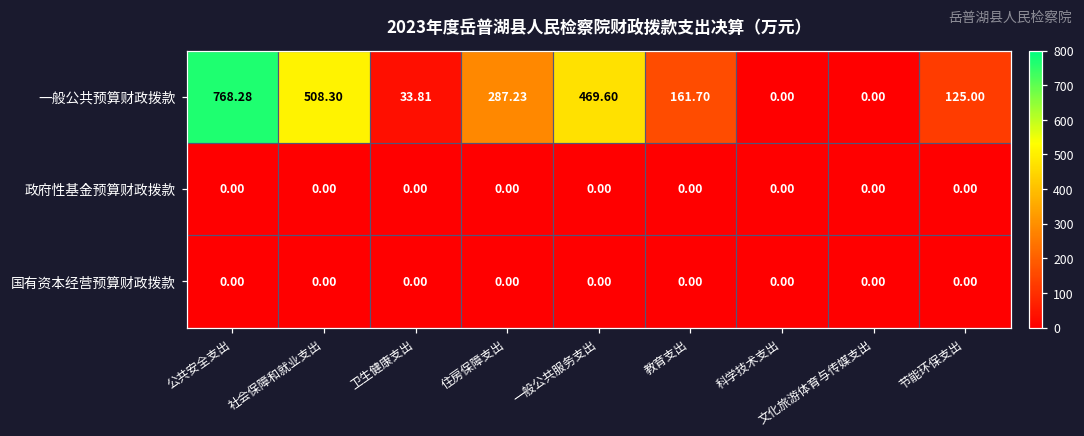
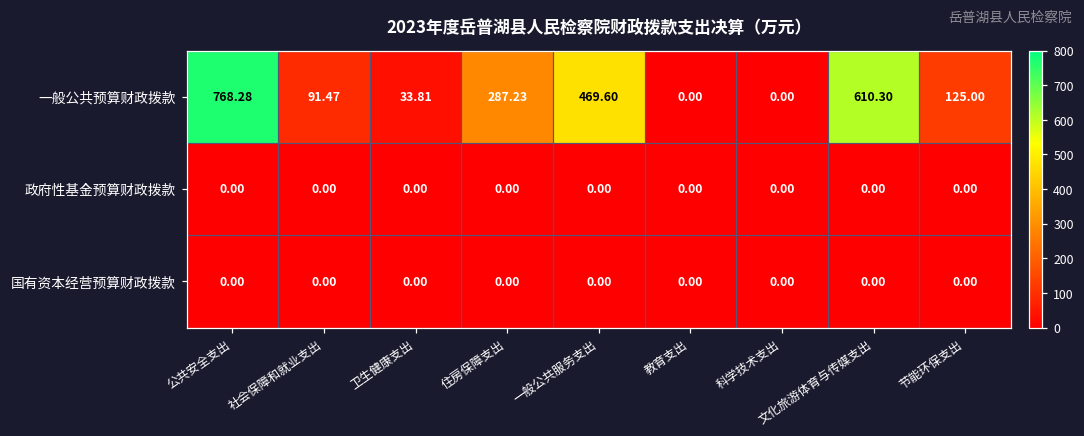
一般公共预算财政拨款, 社会保障和就业支出: 508.30 -> 91.47
一般公共预算财政拨款, 教育支出: 161.70 -> 0.00
一般公共预算财政拨款, 文化旅游体育与传媒支出: 0.00 -> 610.30
